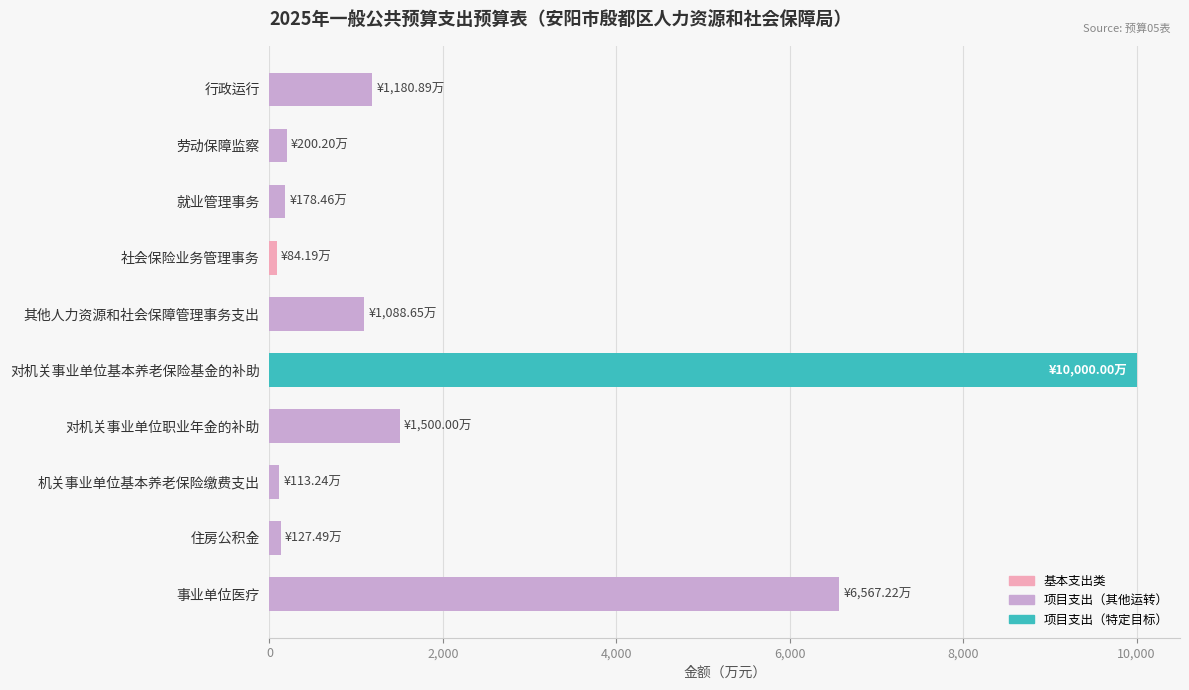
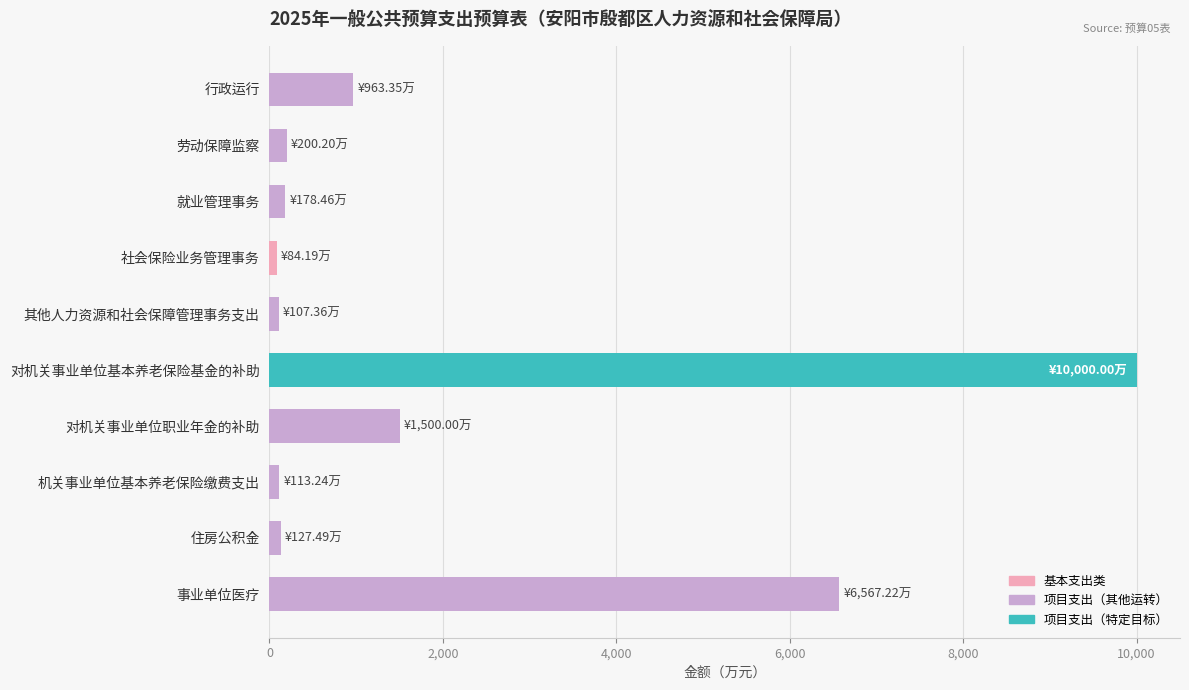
行政运行: ¥1,180.89万 -> ¥963.35万
其他人力资源和社会保障管理事务支出: ¥1,088.65万 -> ¥107.36万
